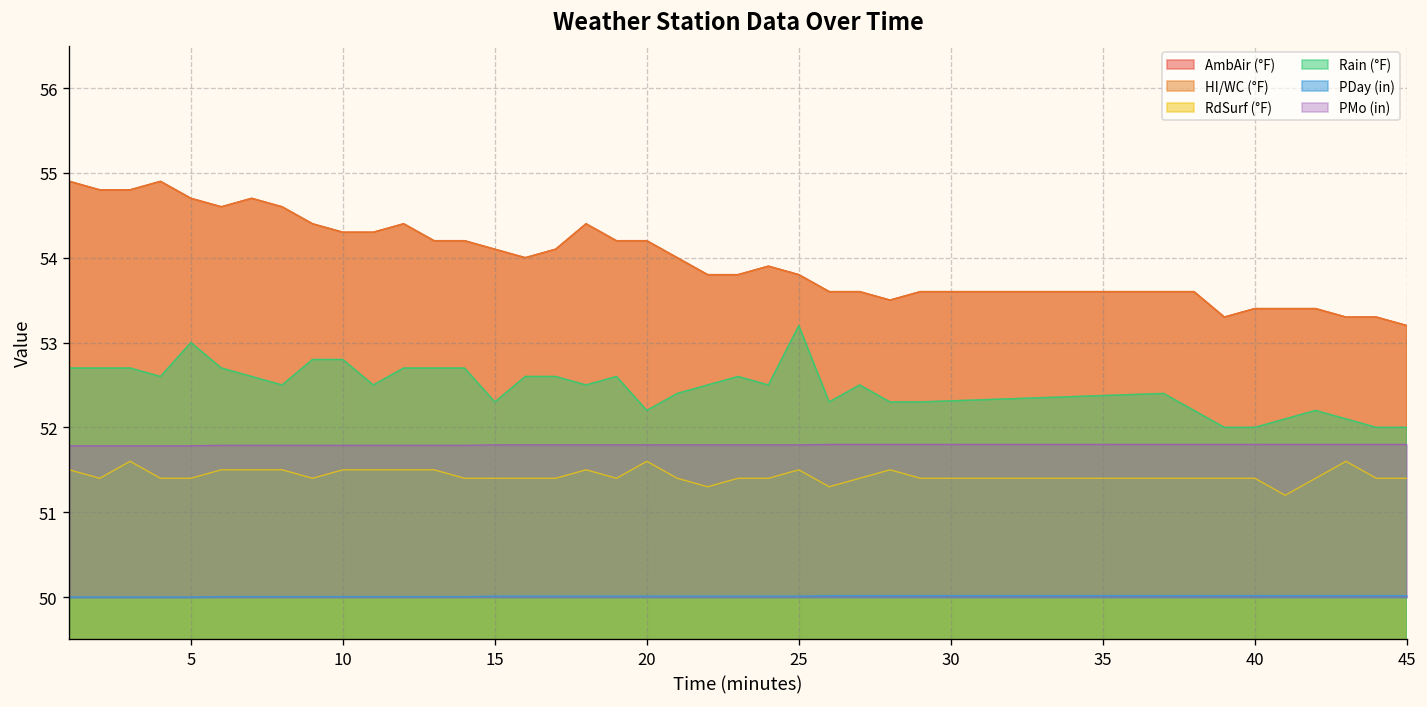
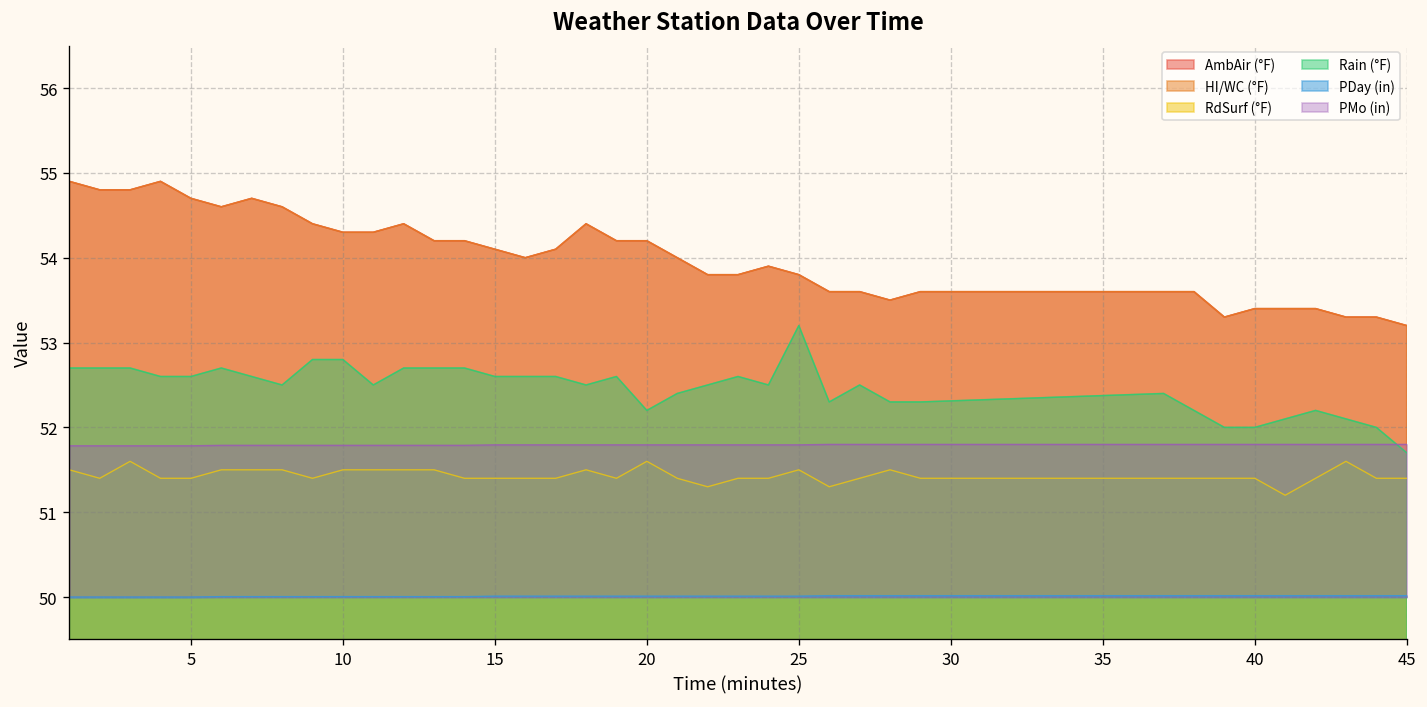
Rain (°F), 5: 53.0 -> 52.6
Rain (°F), 15: 52.3 -> 52.6
Rain (°F), 45: 52.0 -> 51.7
